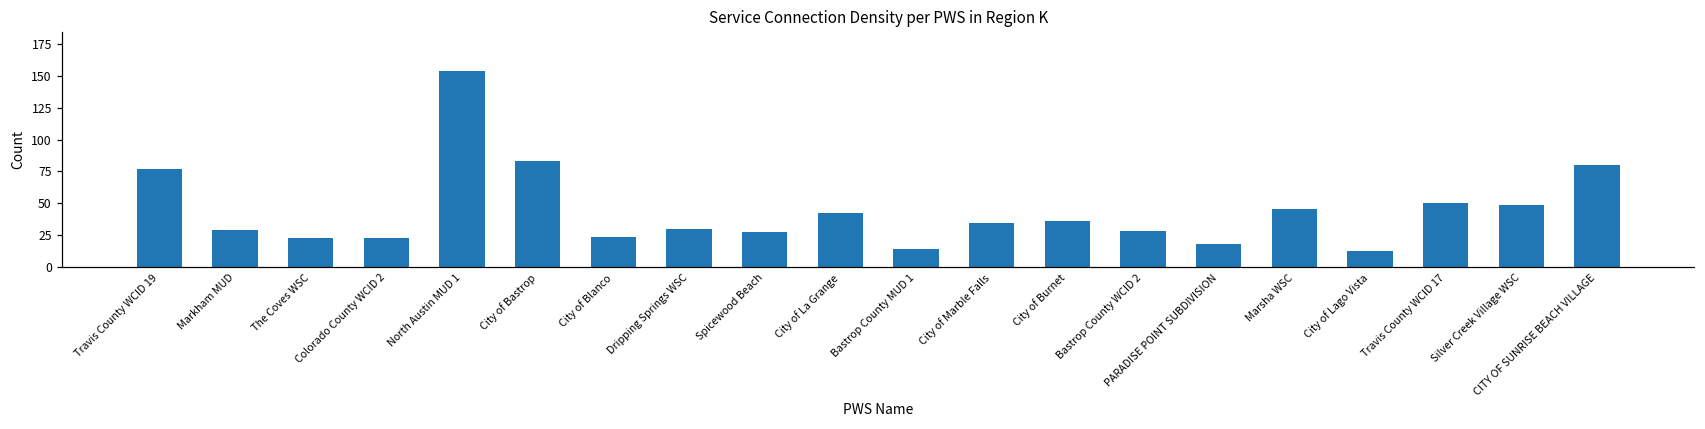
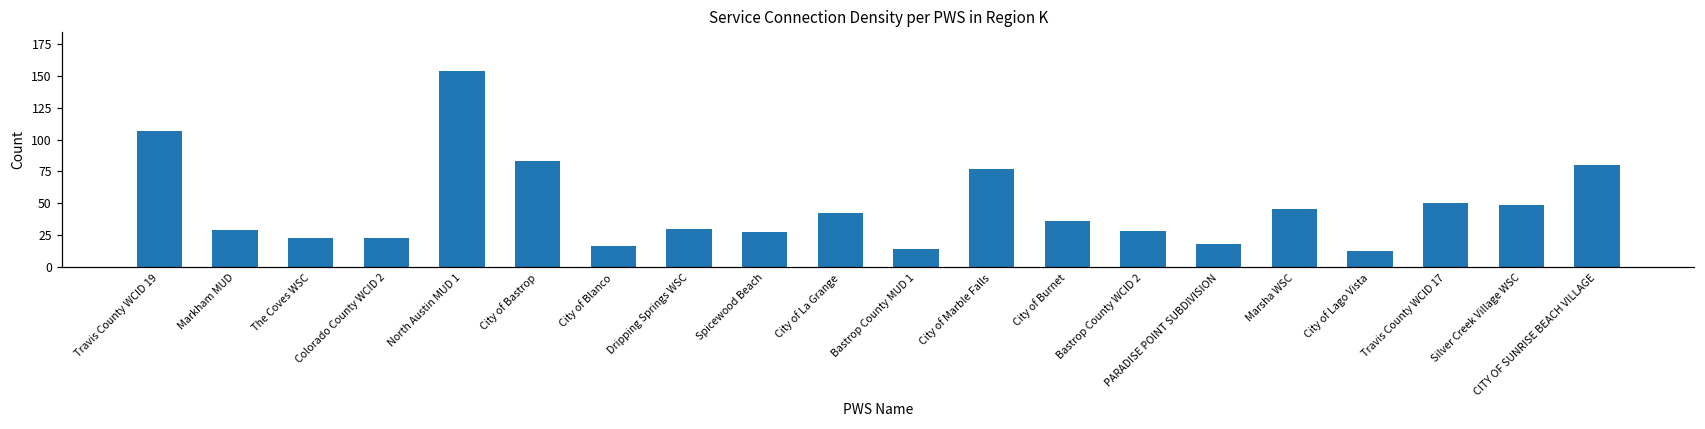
Travis County WCID 19: 77 -> 106
City of Blanco: 24 -> 17
City of Marble Falls: 35 -> 77
